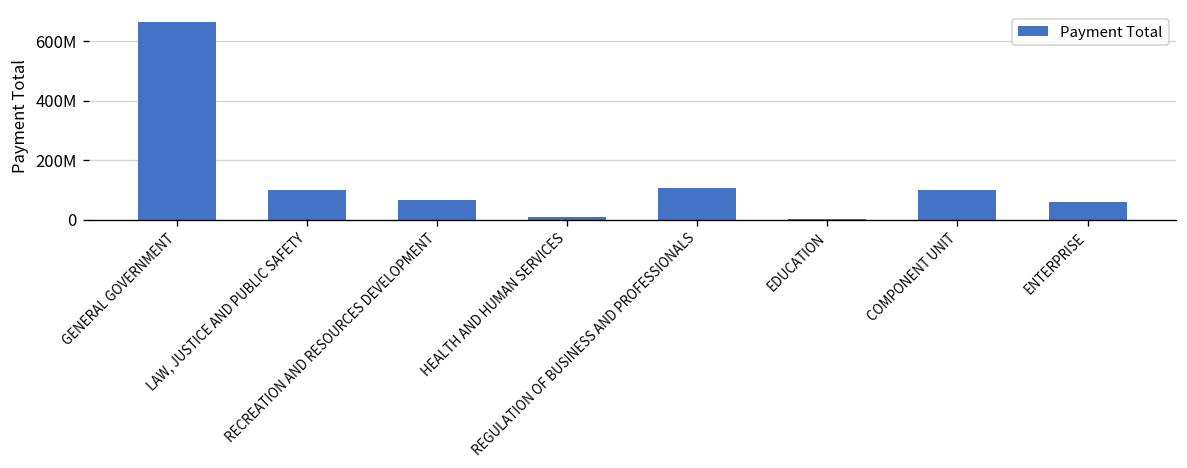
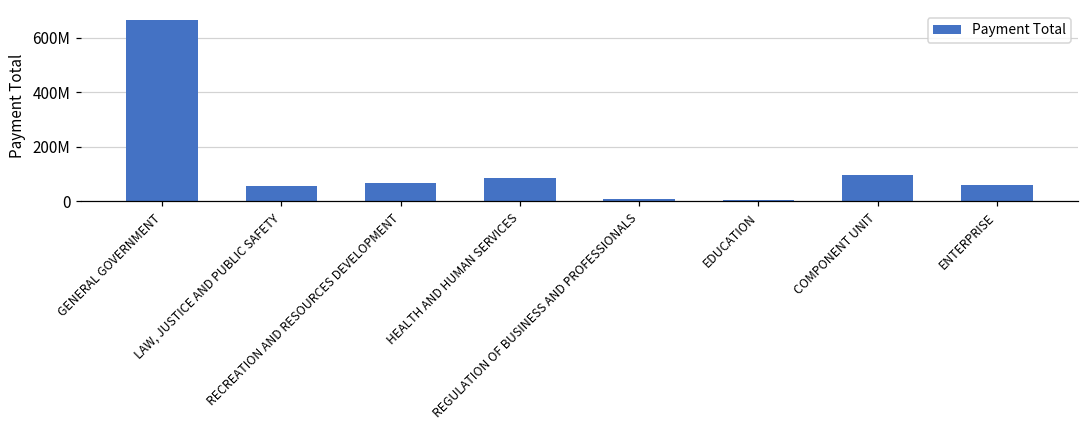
LAW, JUSTICE AND PUBLIC SAFETY: 100000000 -> 60000000
HEALTH AND HUMAN SERVICES: 10000000 -> 90000000
REGULATION OF BUSINESS AND PROFESSIONALS: 110000000 -> 10000000
